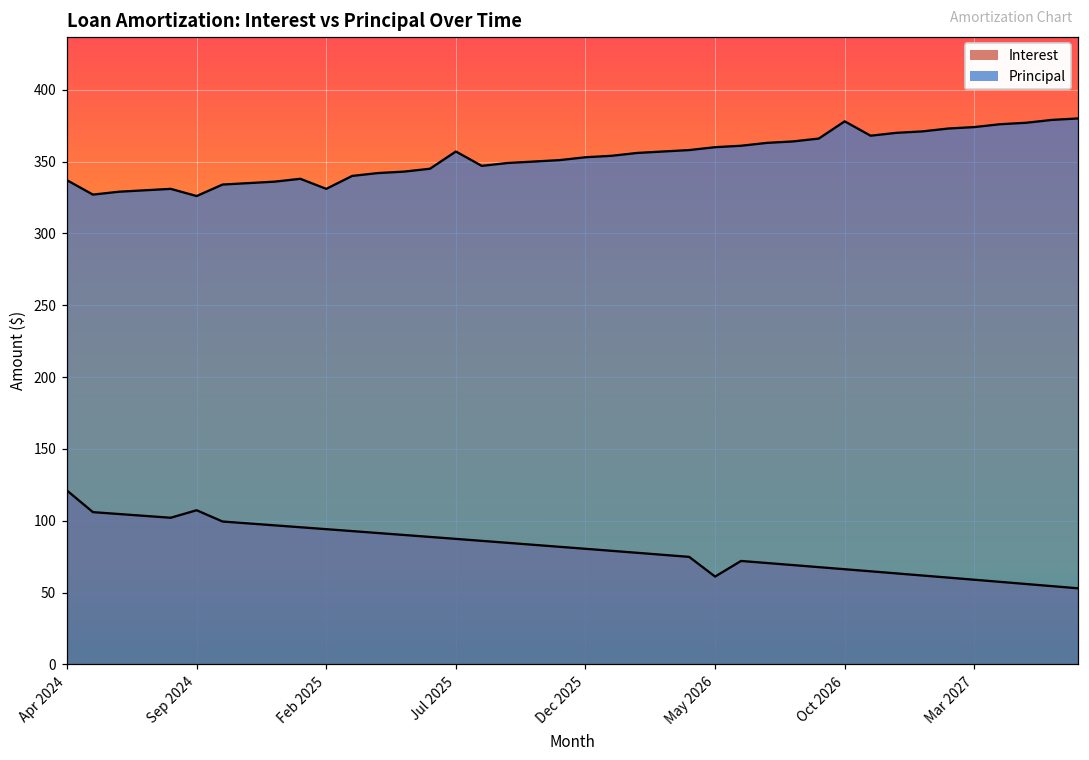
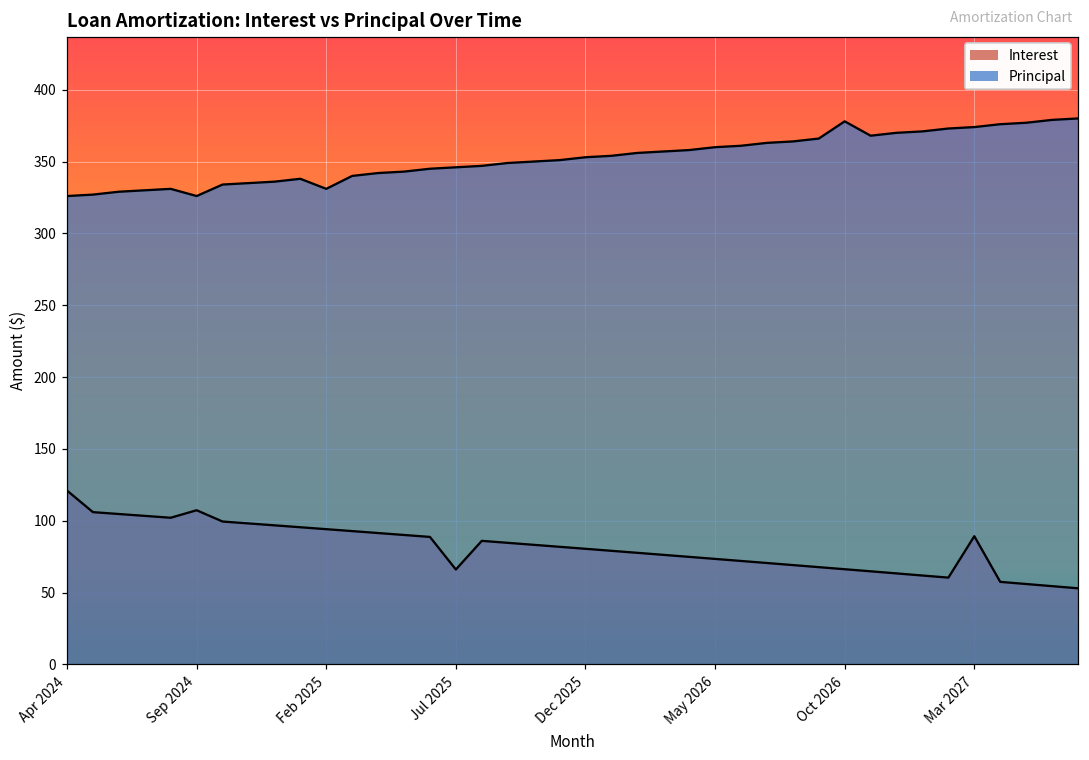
Principal, Apr 2024: 337 -> 326
Interest, Jul 2025: 87 -> 66
Principal, Jul 2025: 357 -> 346
Interest, May 2026: 61 -> 73
Interest, Mar 2027: 59 -> 89
